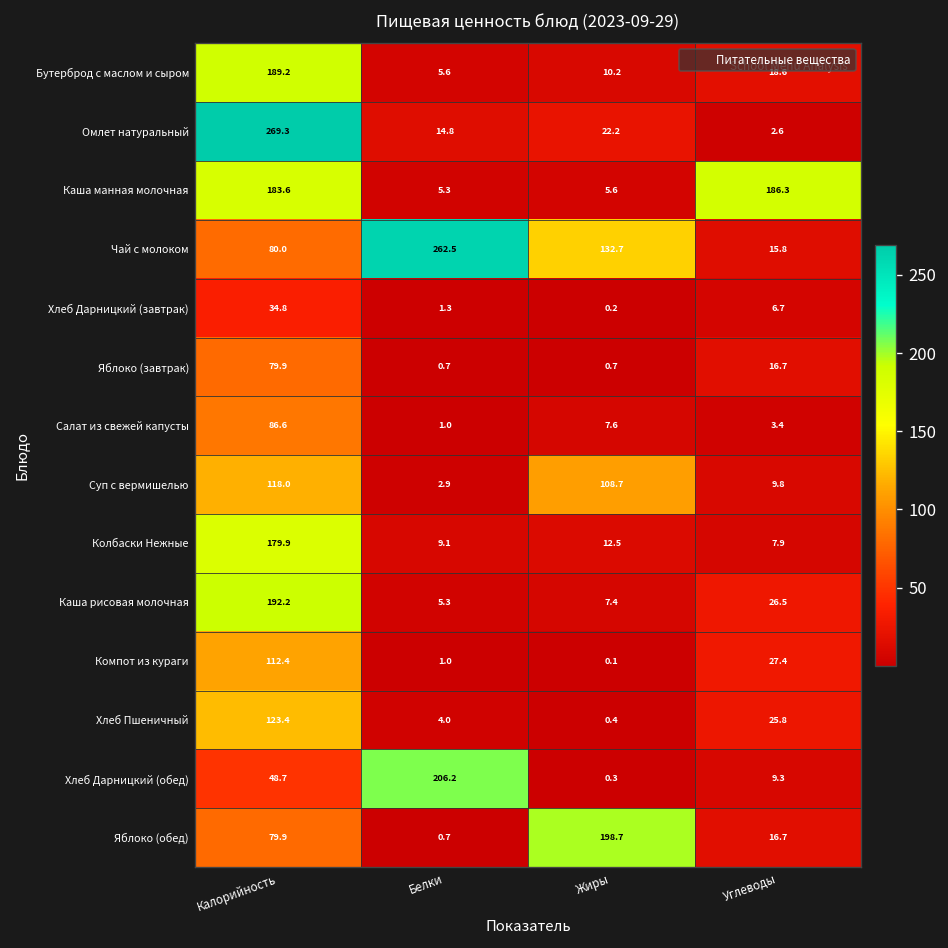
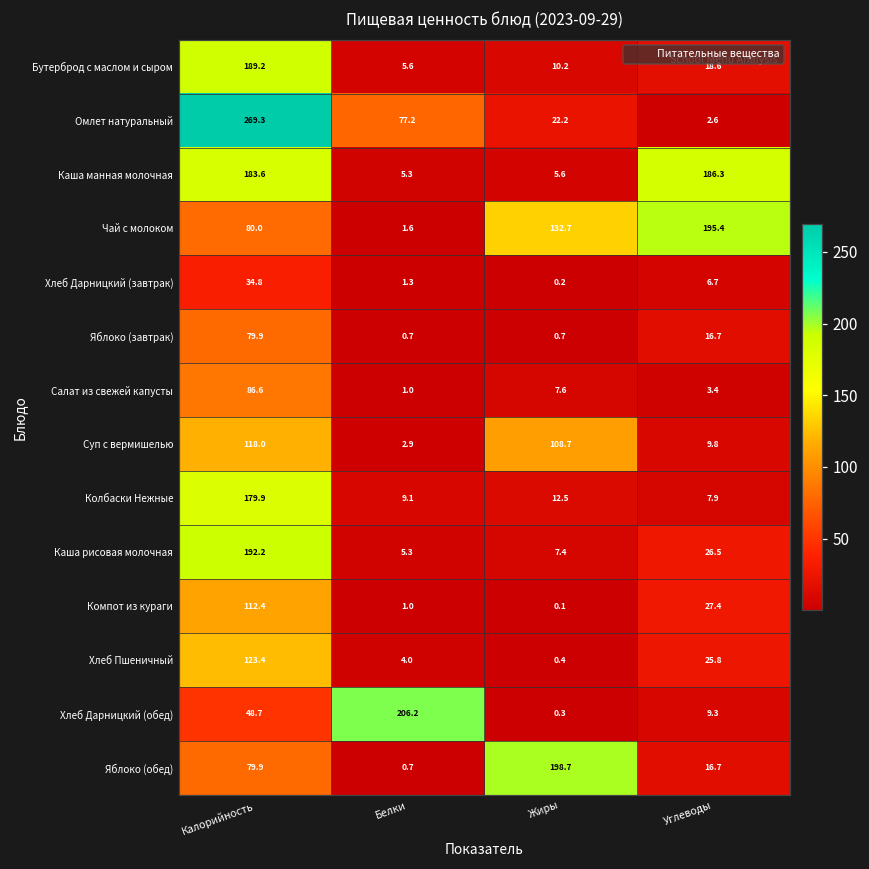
Омлет натуральный, Белки: 14.8 -> 77.2
Чай с молоком, Белки: 262.5 -> 1.6
Чай с молоком, Углеводы: 15.8 -> 195.4
